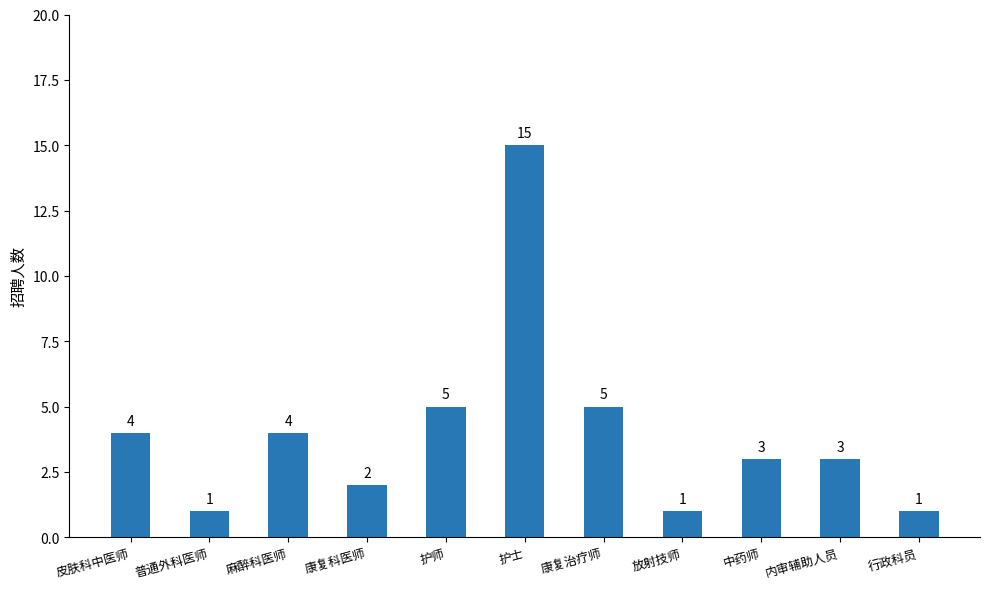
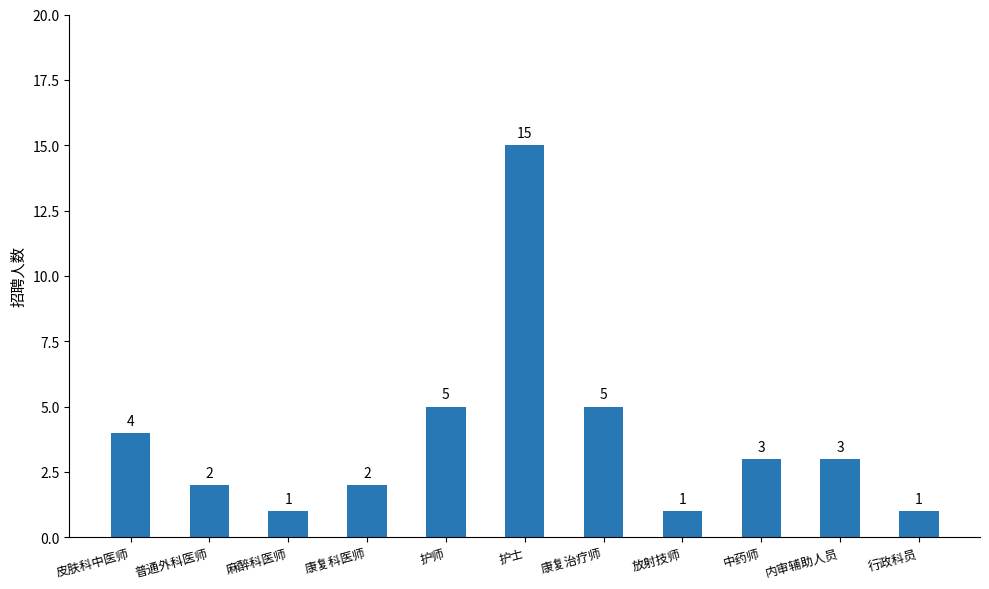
普通外科医师: 1 -> 2
麻醉科医师: 4 -> 1
